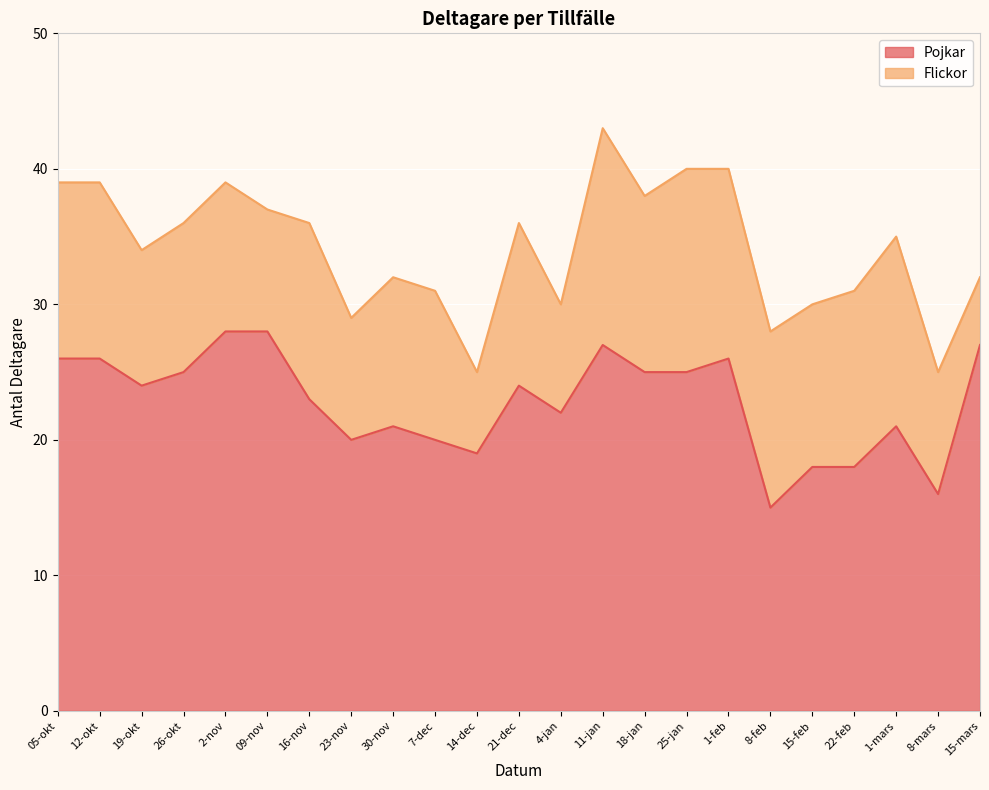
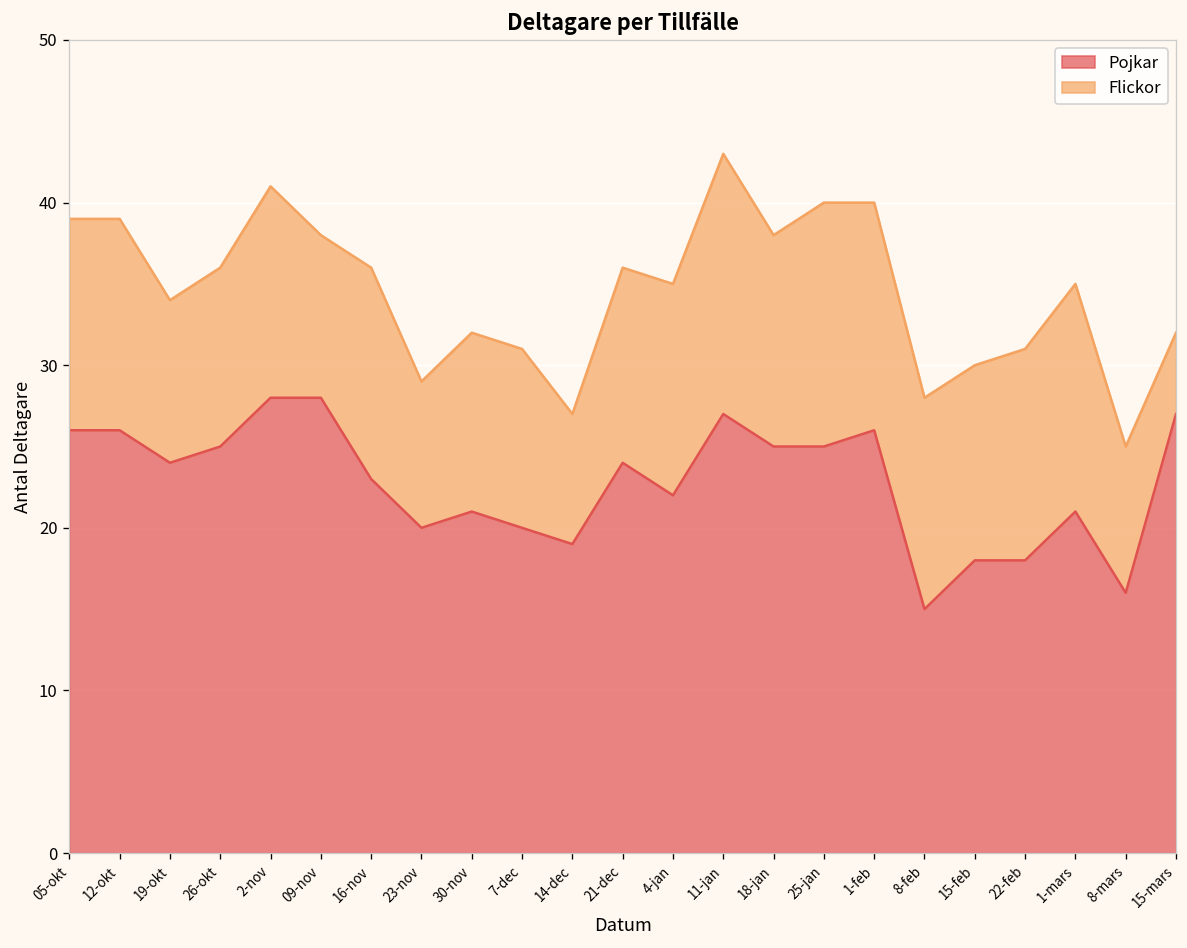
Flickor, 2-nov: 11 -> 13
Flickor, 09-nov: 9 -> 10
Flickor, 14-dec: 6 -> 8
Flickor, 4-jan: 8 -> 13
